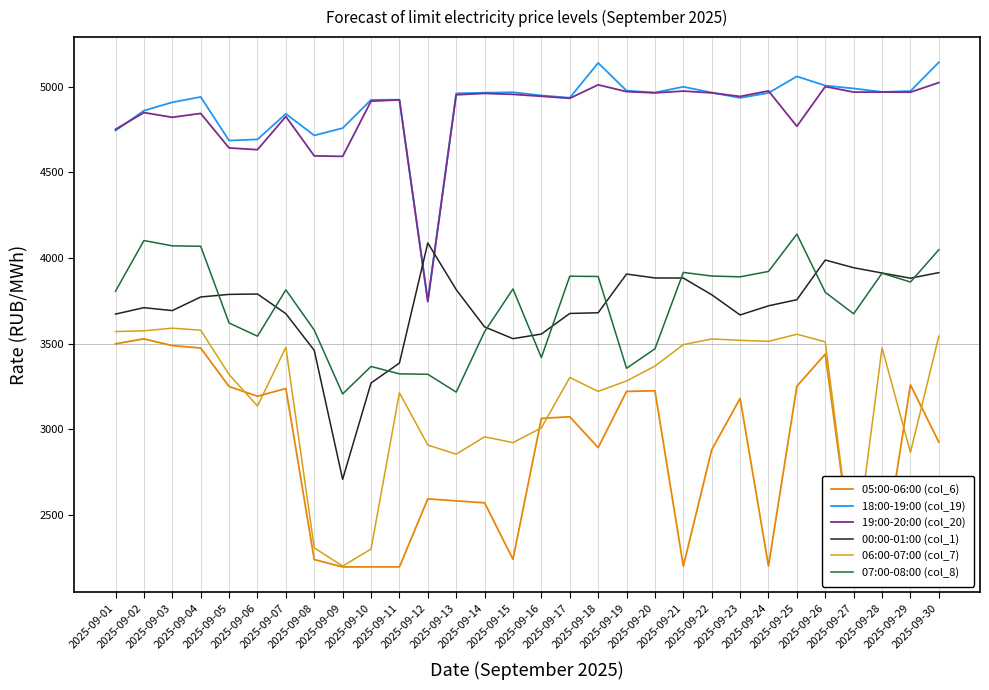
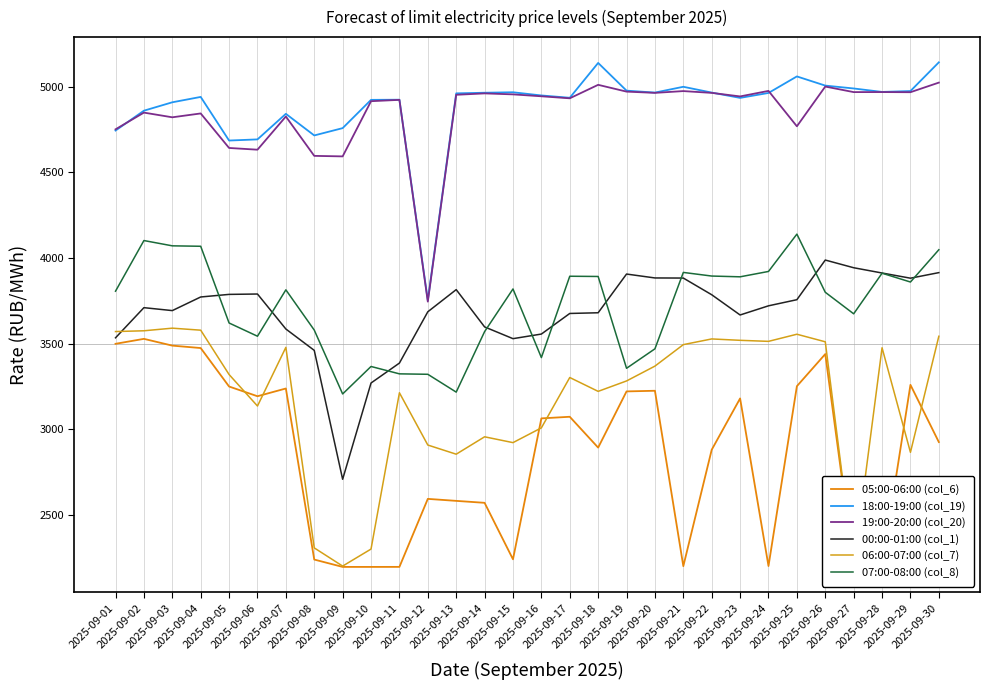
00:00-01:00 (col_1), 2025-09-01: 3670 -> 3530
00:00-01:00 (col_1), 2025-09-07: 3680 -> 3590
00:00-01:00 (col_1), 2025-09-12: 4090 -> 3690
